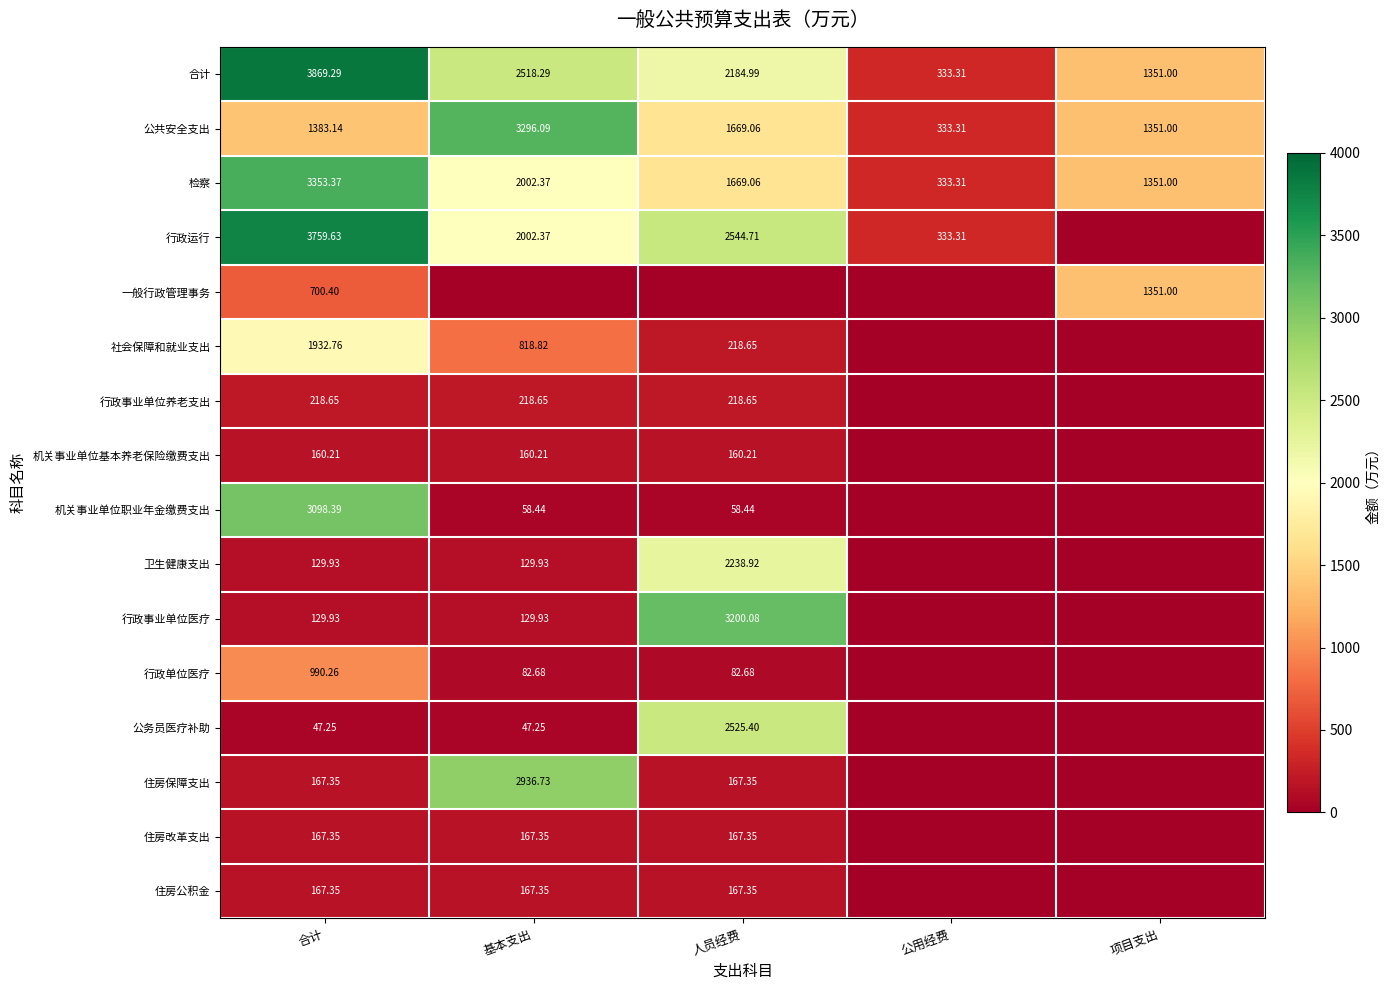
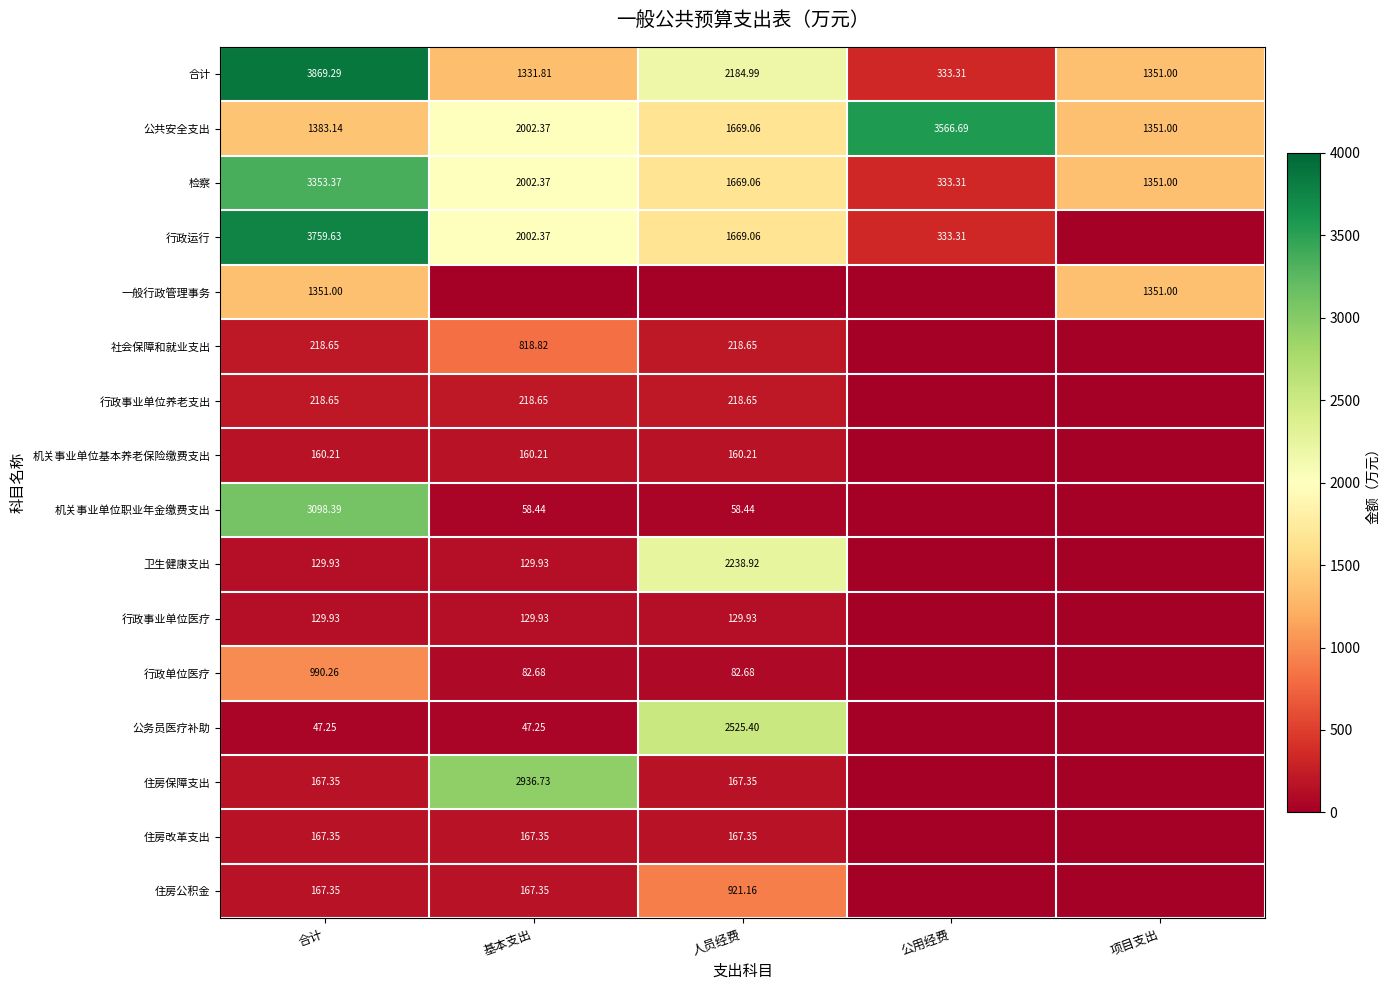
合计, 基本支出: 2518.29 -> 1331.81
公共安全支出, 基本支出: 3296.09 -> 2002.37
公共安全支出, 公用经费: 333.31 -> 3566.69
行政运行, 人员经费: 2544.71 -> 1669.06
一般行政管理事务, 合计: 700.40 -> 1351.00
社会保障和就业支出, 合计: 1932.76 -> 218.65
行政事业单位医疗, 人员经费: 3200.08 -> 129.93
住房公积金, 人员经费: 167.35 -> 921.16
